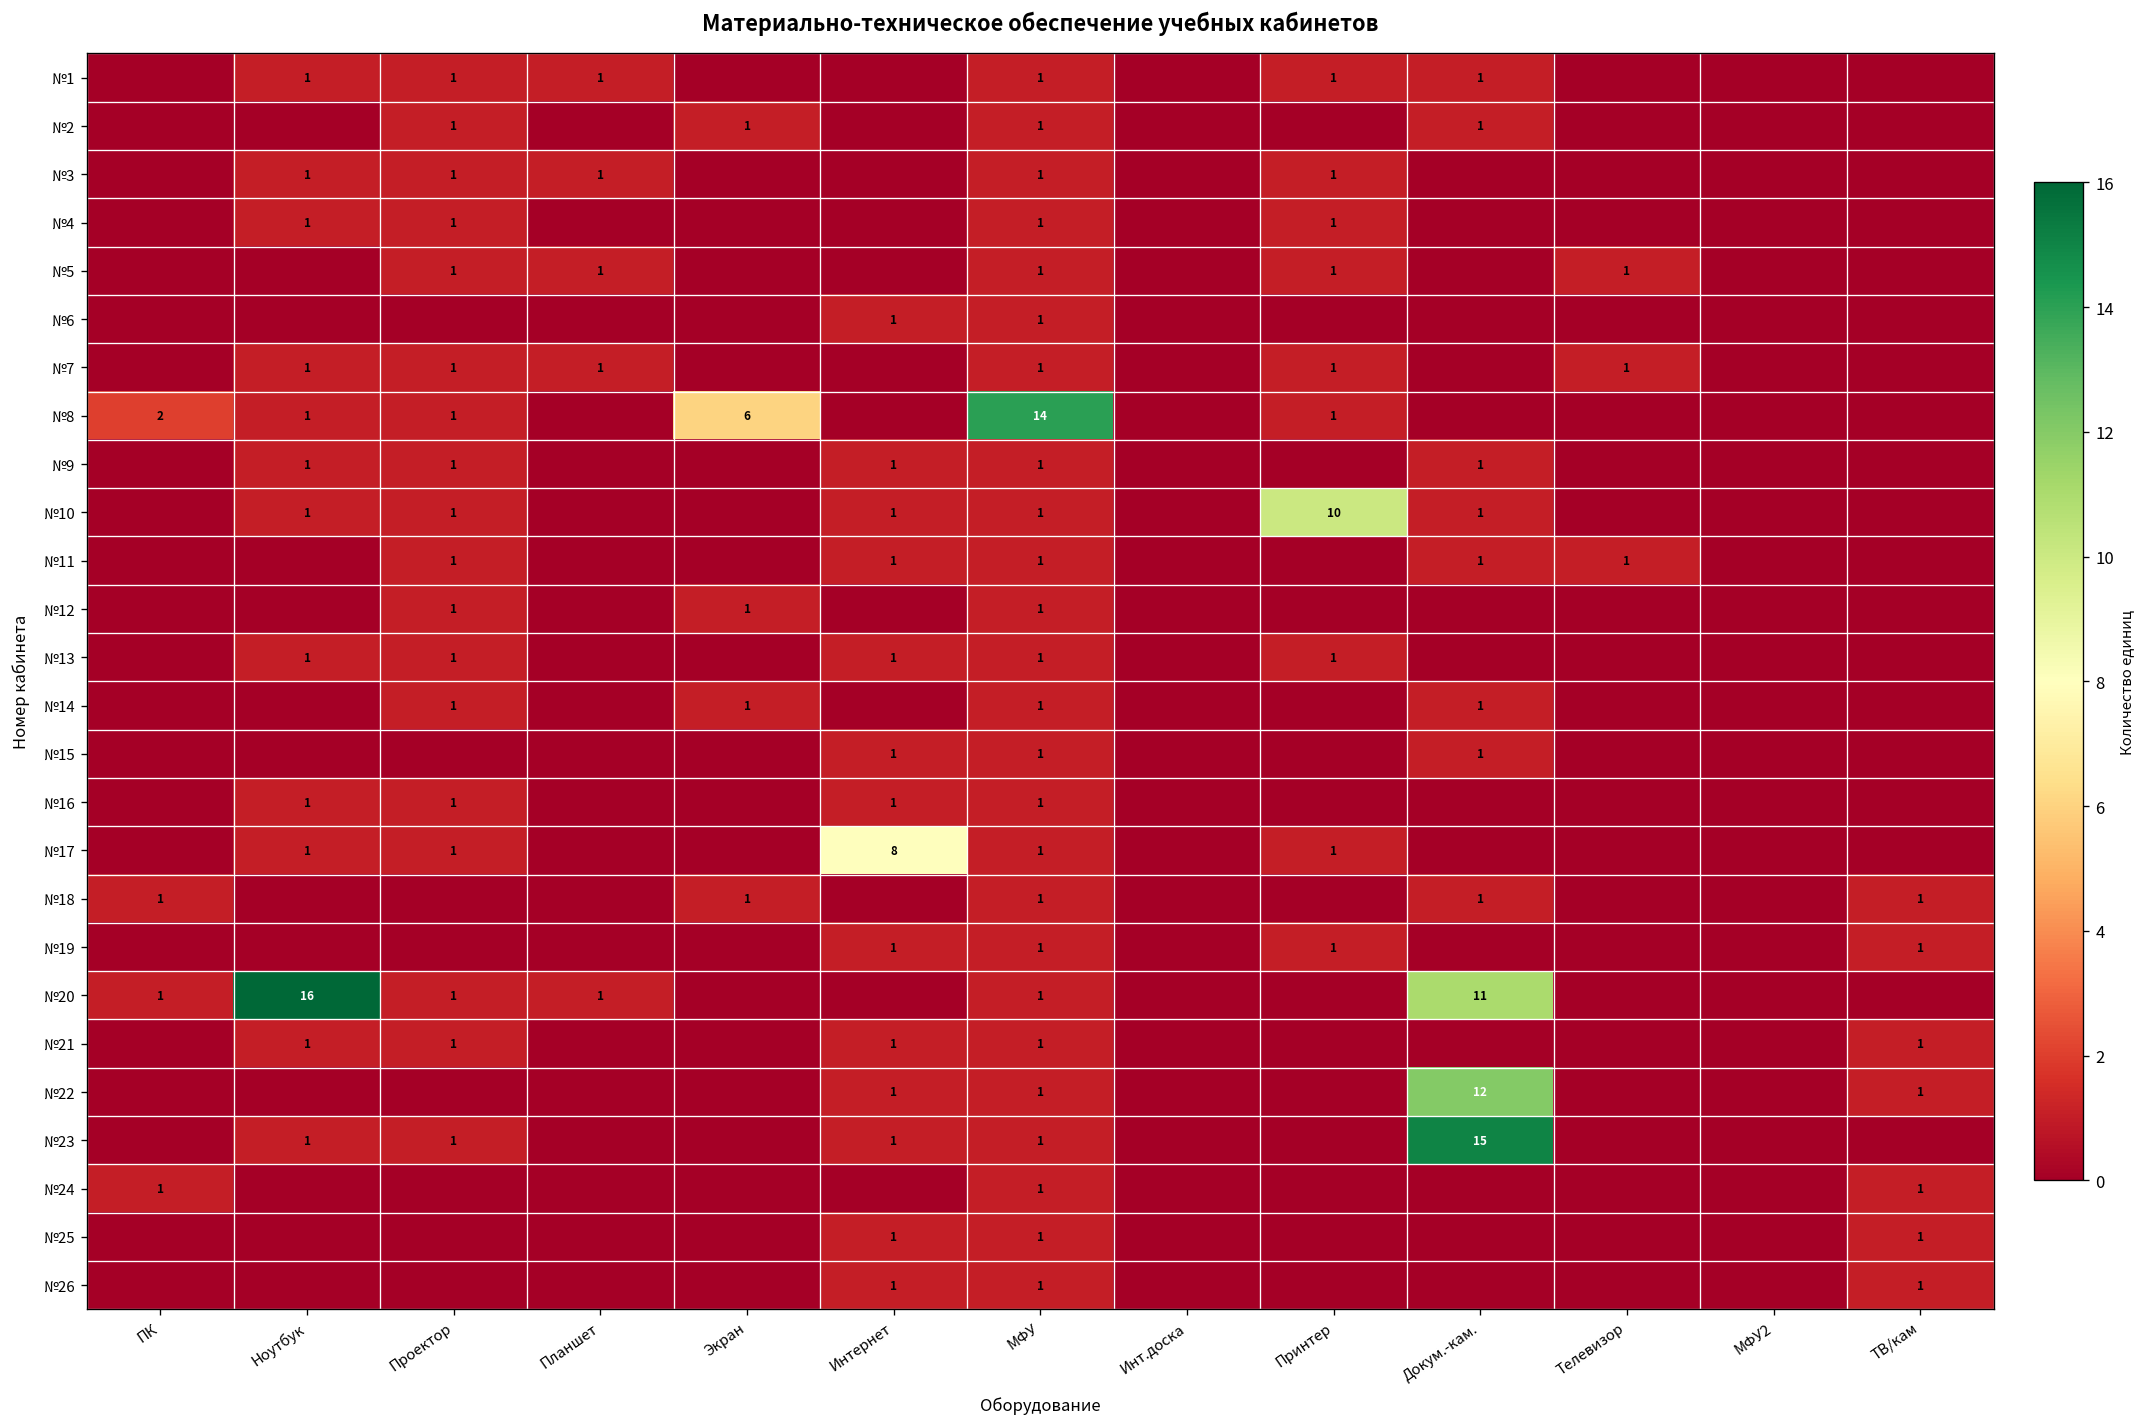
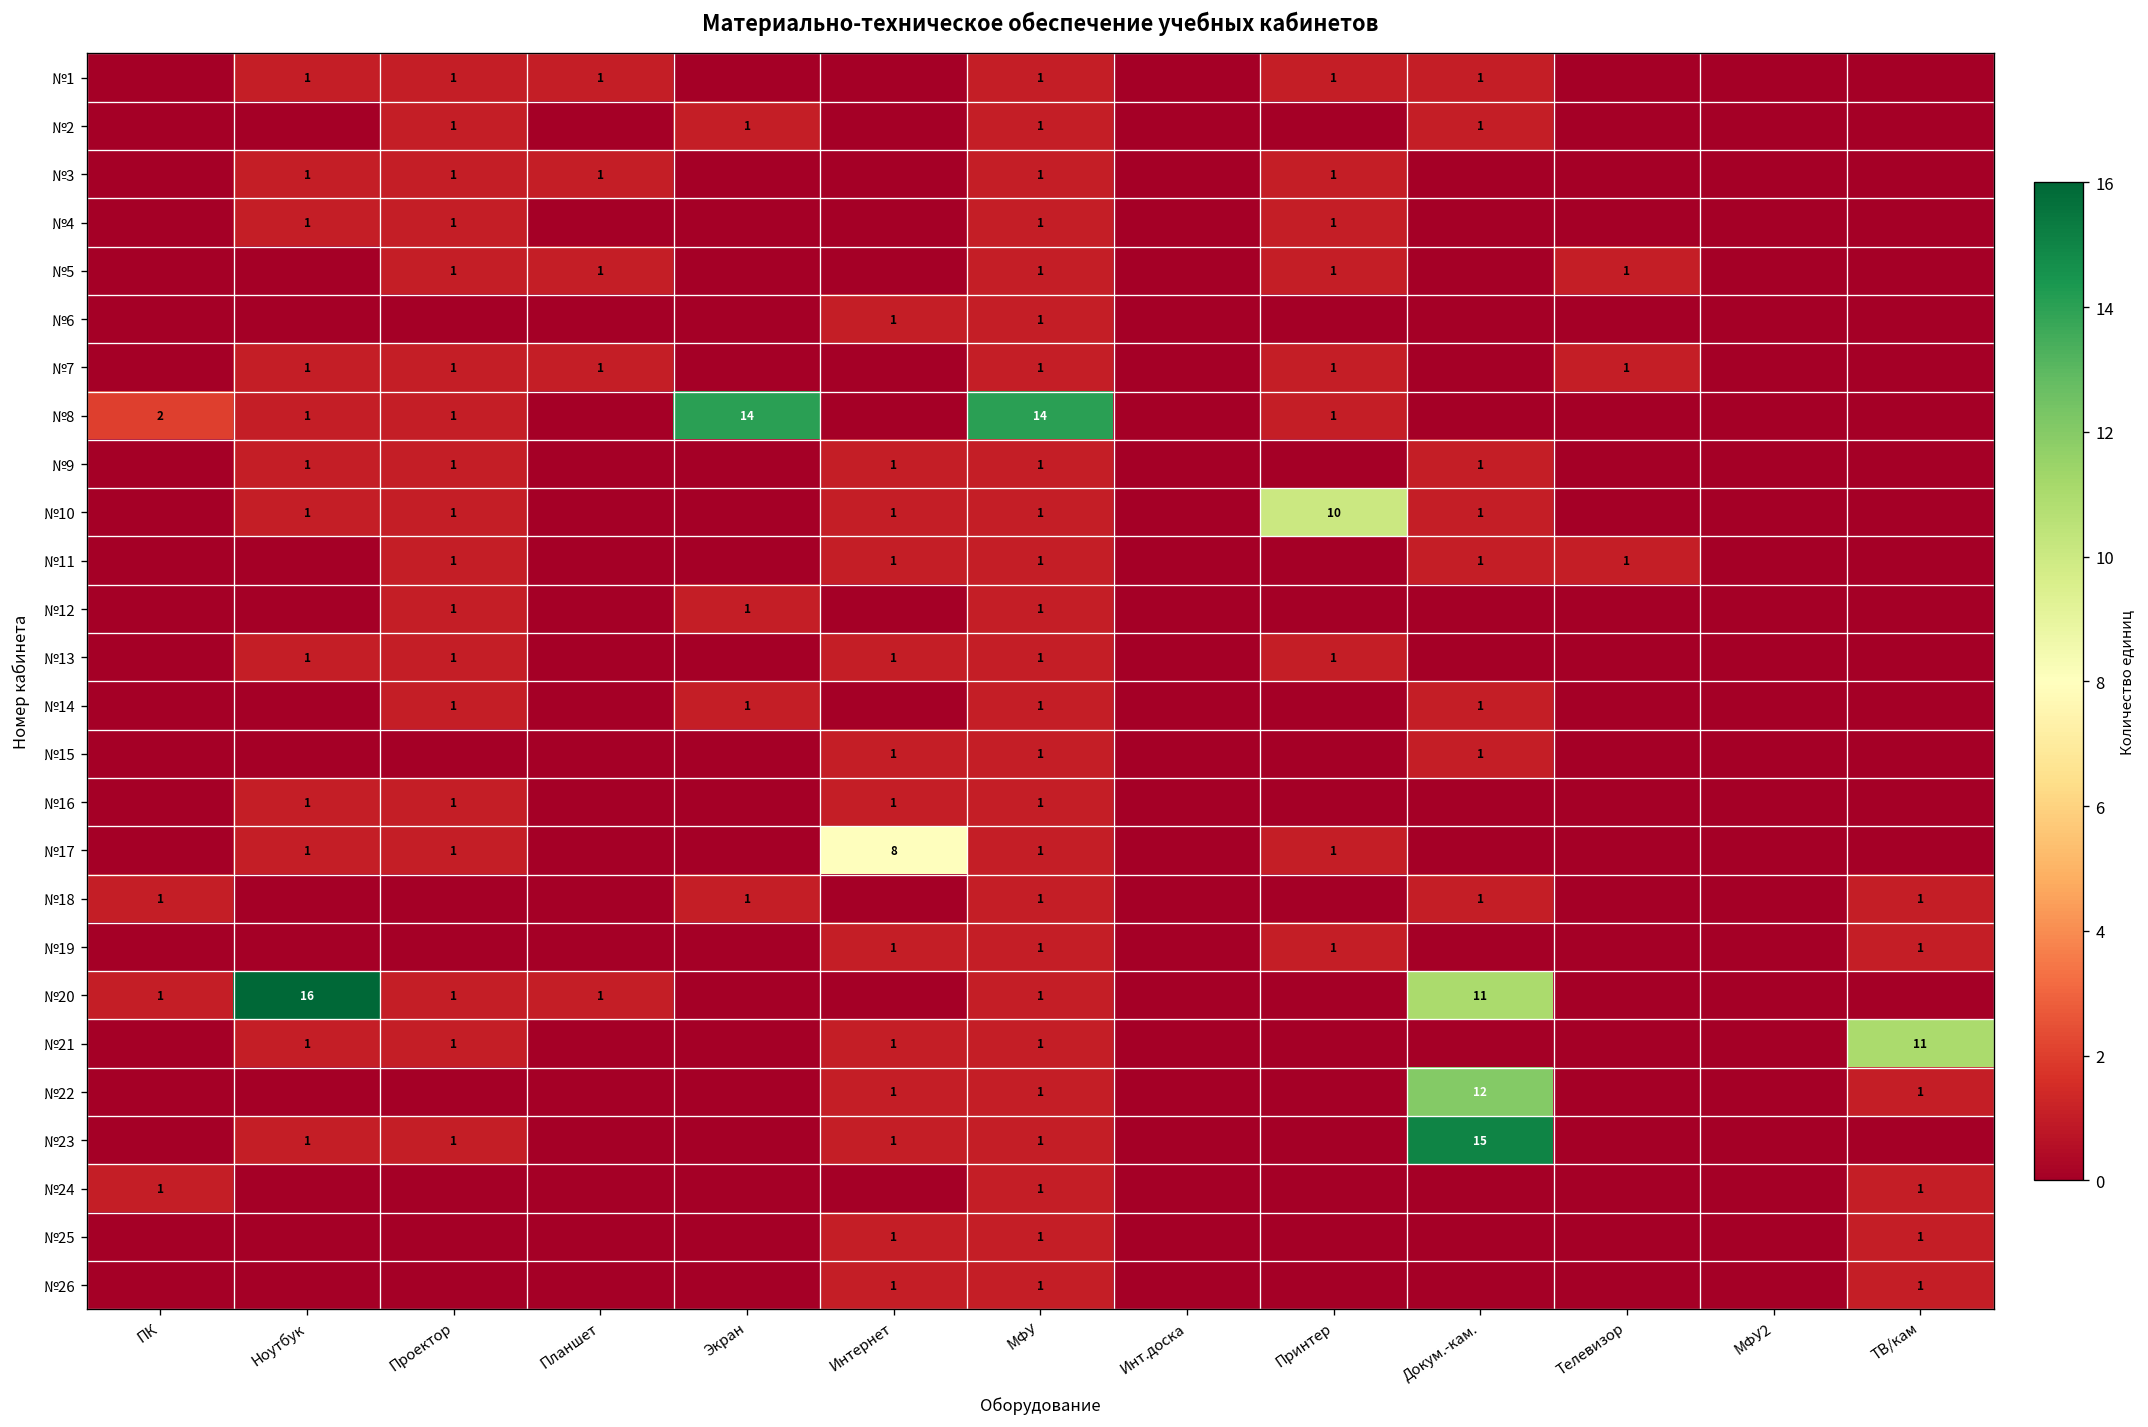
№8, Экран: 6 -> 14
№21, ТВ/кам: 1 -> 11
